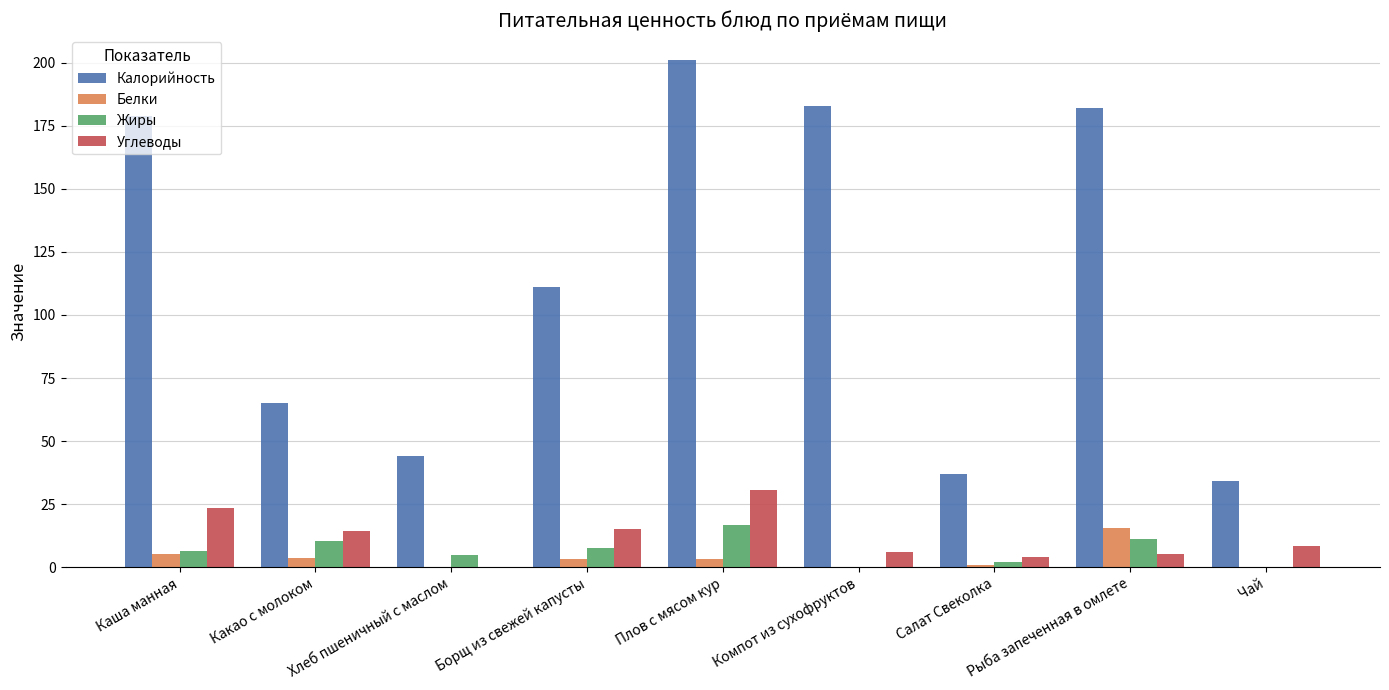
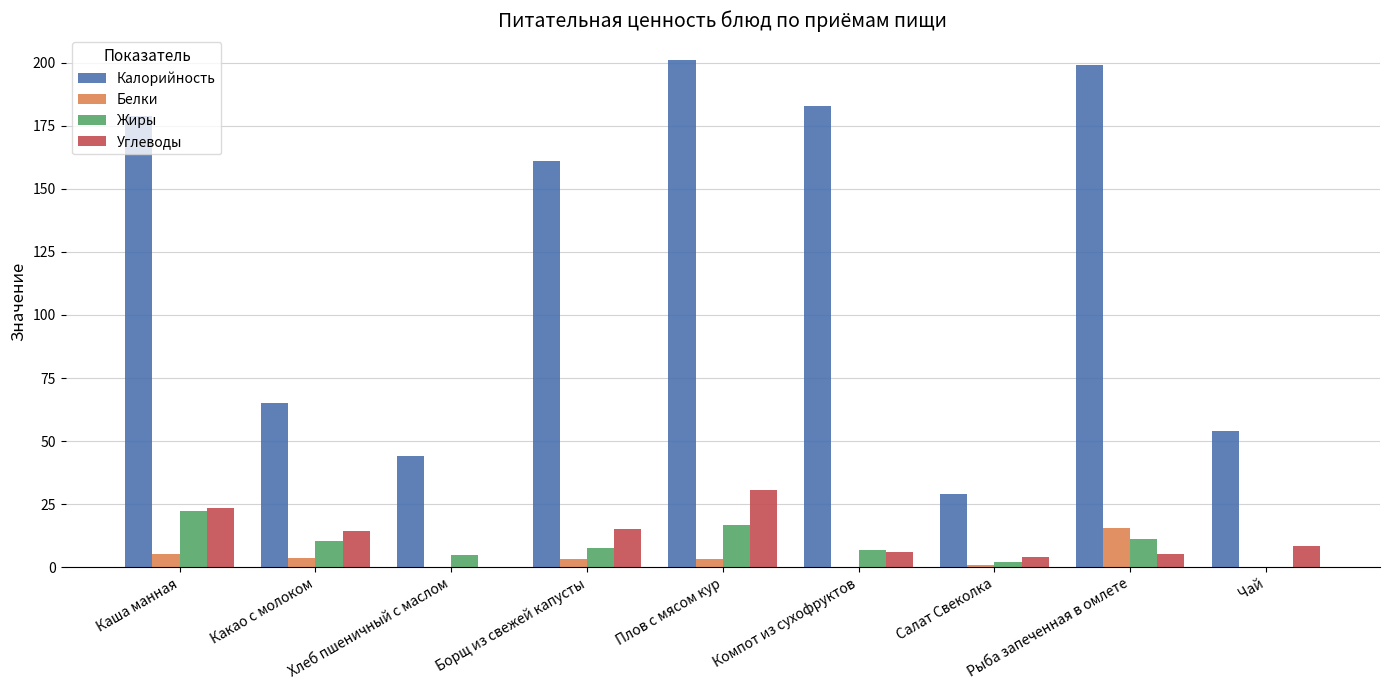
Жиры, Каша манная: 6 -> 22
Калорийность, Борщ из свежей капусты: 111 -> 161
Жиры, Компот из сухофруктов: 0 -> 7
Калорийность, Салат Свеколка: 37 -> 29
Калорийность, Рыба запеченная в омлете: 182 -> 199
Калорийность, Чай: 34 -> 54
